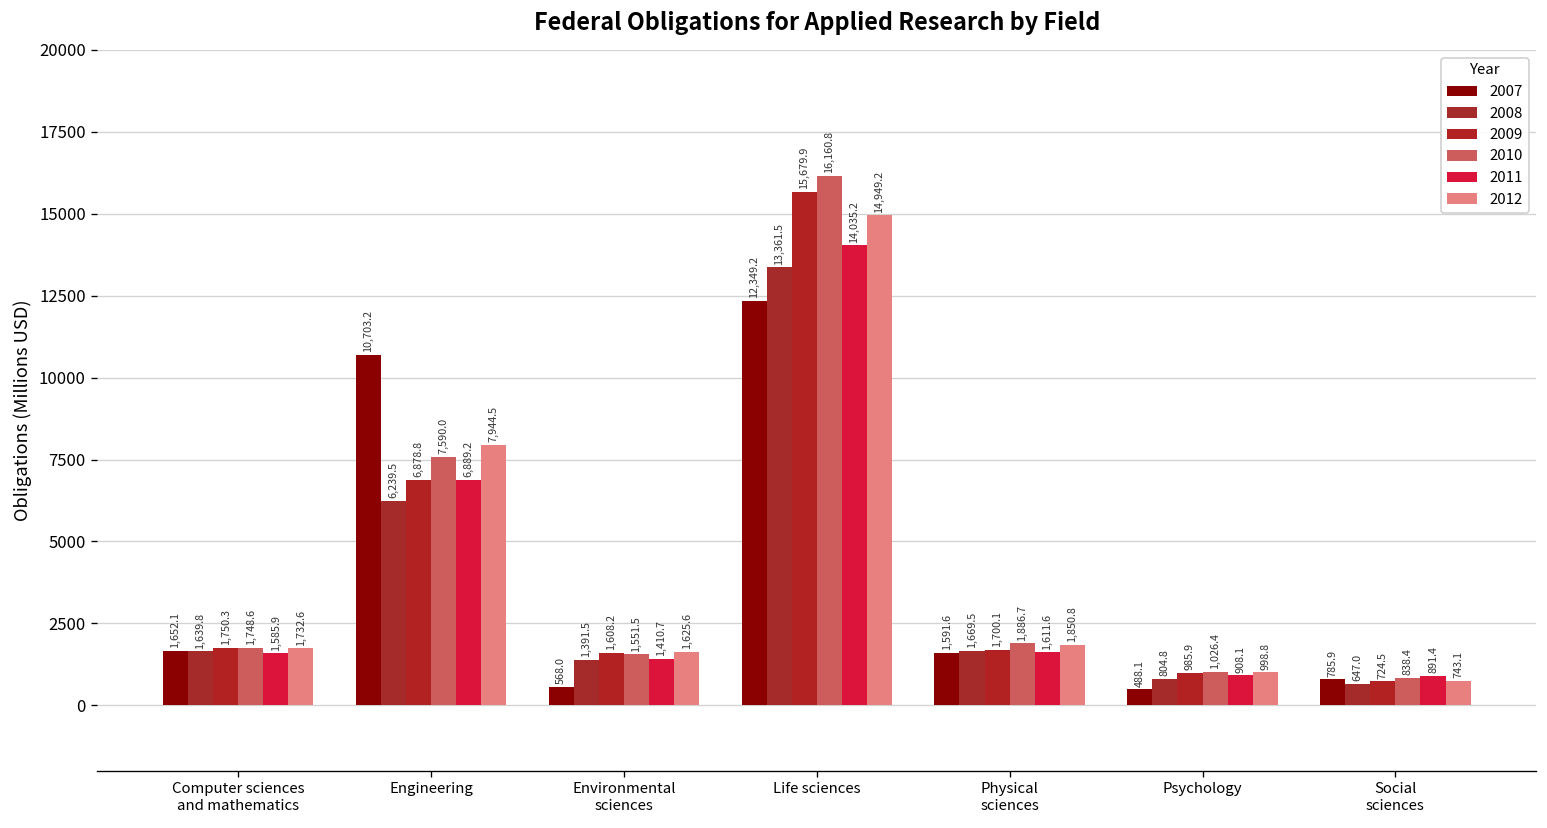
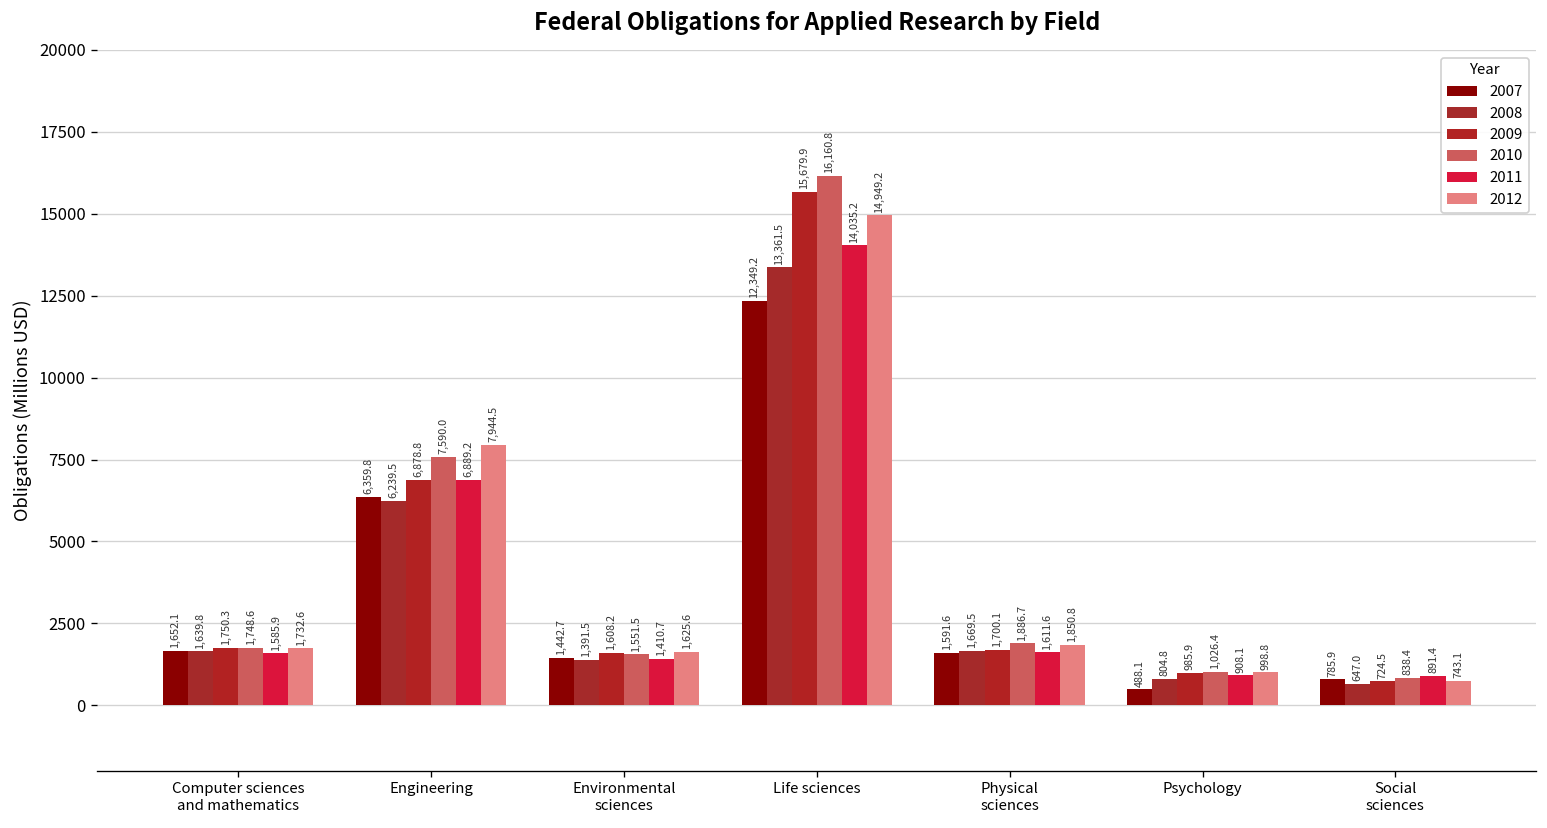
2007, Engineering: 10,703.2 -> 6,359.8
2007, Environmental sciences: 568.0 -> 1,442.7
